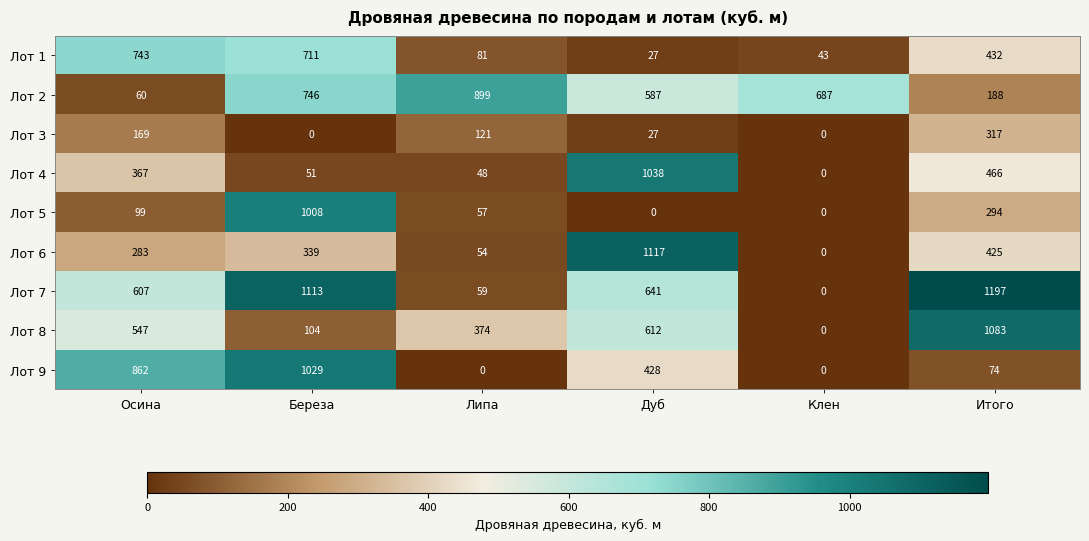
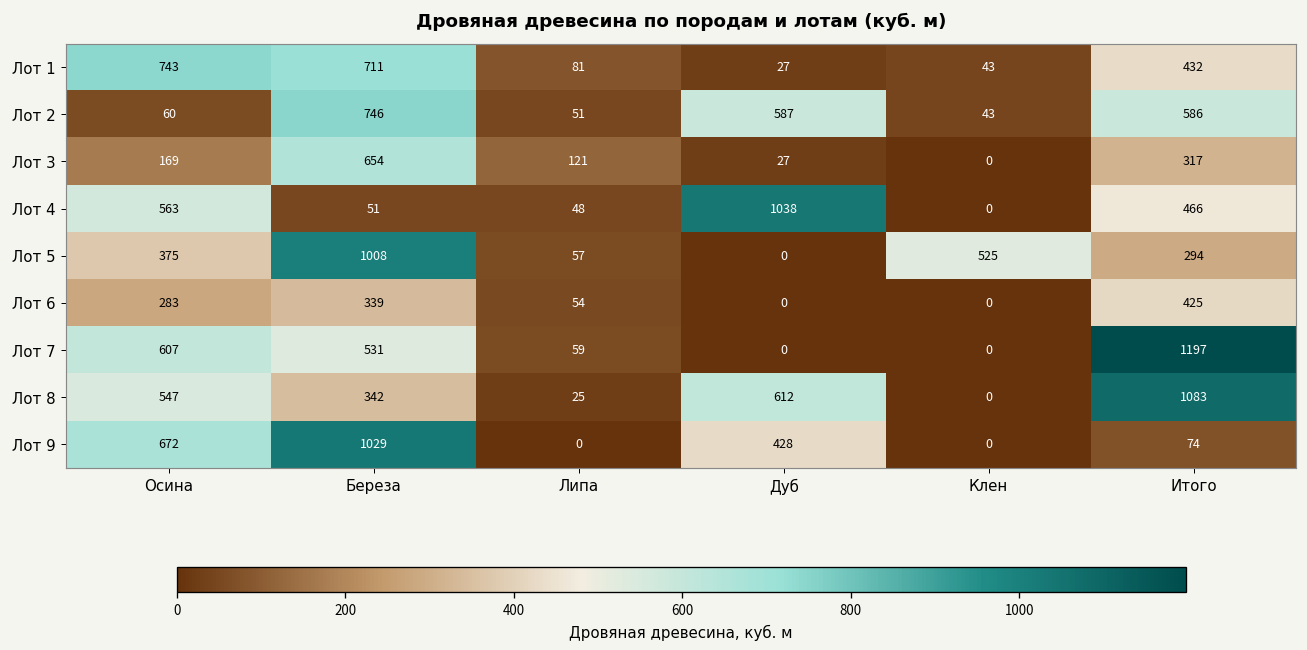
Лот 2, Липа: 899 -> 51
Лот 2, Клен: 687 -> 43
Лот 2, Итого: 188 -> 586
Лот 3, Береза: 0 -> 654
Лот 4, Осина: 367 -> 563
Лот 5, Осина: 99 -> 375
Лот 5, Клен: 0 -> 525
Лот 6, Дуб: 1117 -> 0
Лот 7, Береза: 1113 -> 531
Лот 7, Дуб: 641 -> 0
Лот 8, Береза: 104 -> 342
Лот 8, Липа: 374 -> 25
Лот 9, Осина: 862 -> 672
